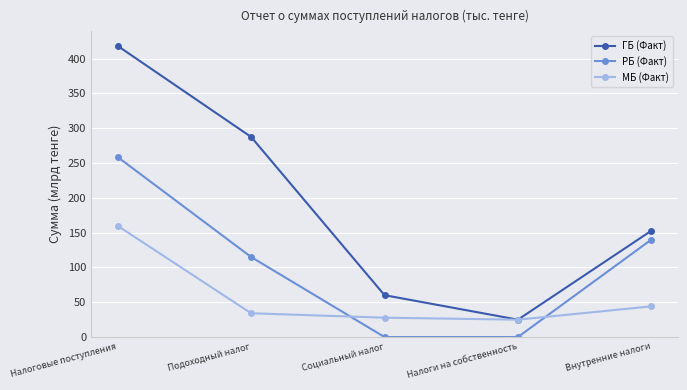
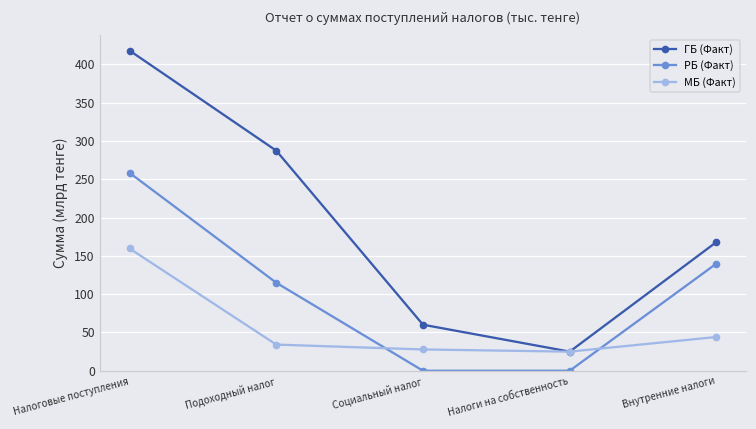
ГБ (Факт), Внутренние налоги: 150 -> 170
